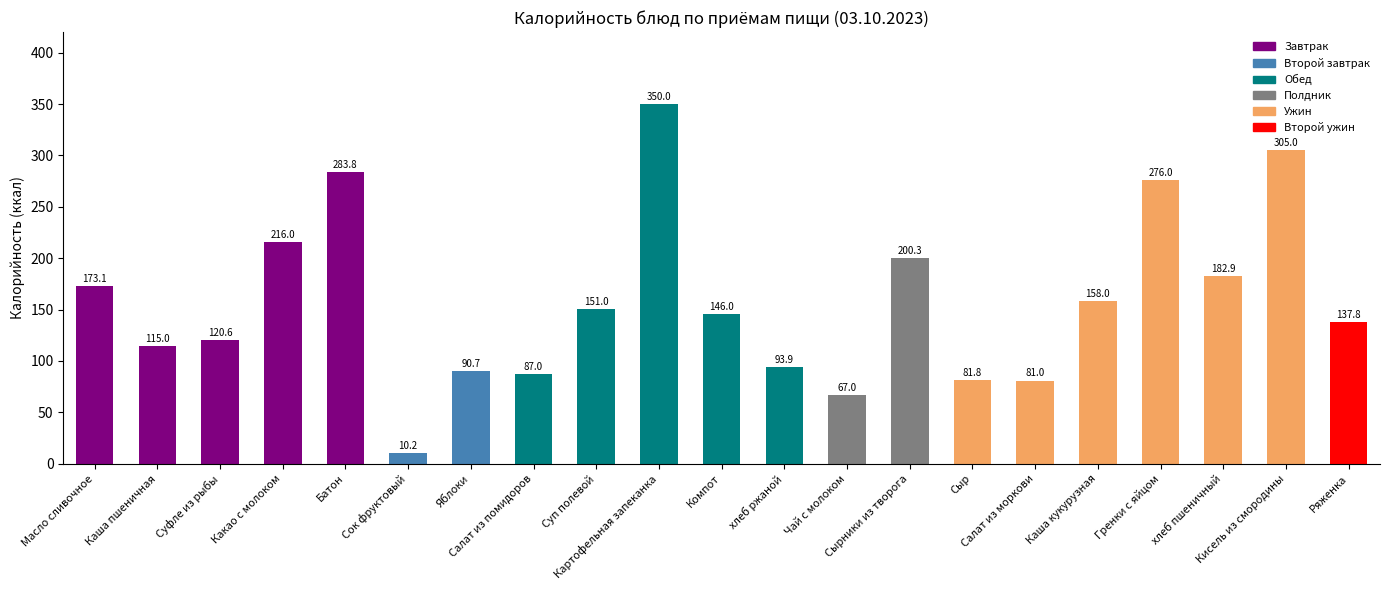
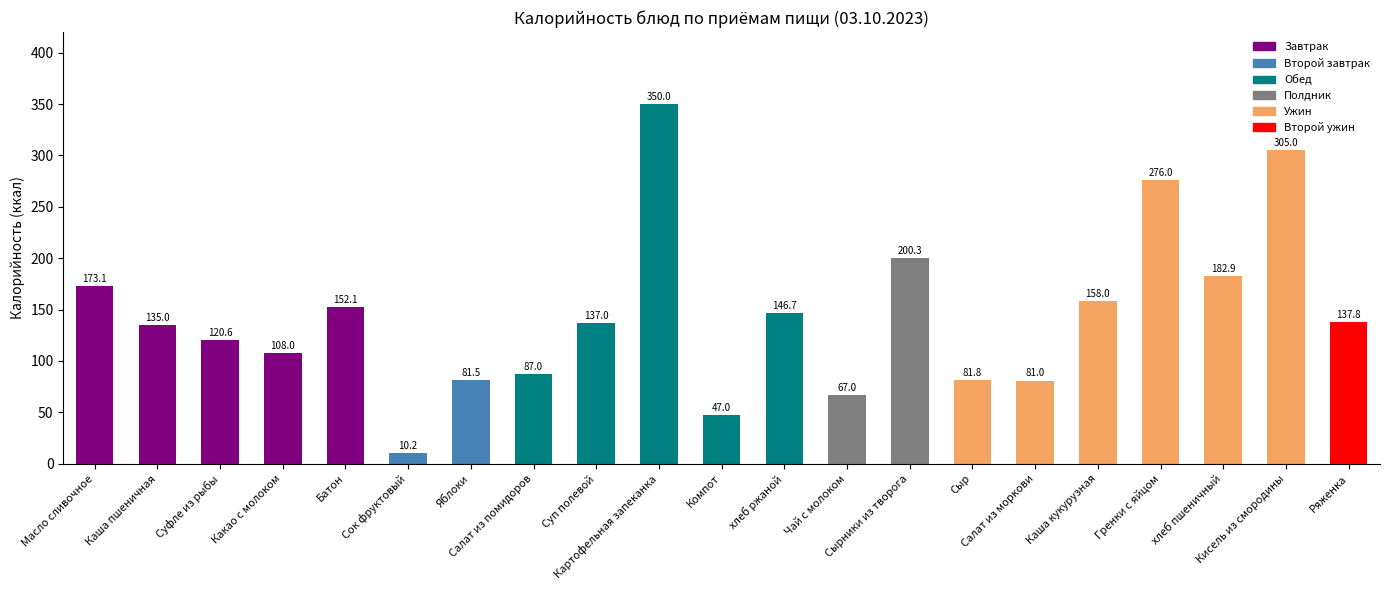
Каша пшеничная: 115.0 -> 135.0
Какао с молоком: 216.0 -> 108.0
Батон: 283.8 -> 152.1
Яблоки: 90.7 -> 81.5
Суп полевой: 151.0 -> 137.0
Компот: 146.0 -> 47.0
хлеб ржаной: 93.9 -> 146.7
